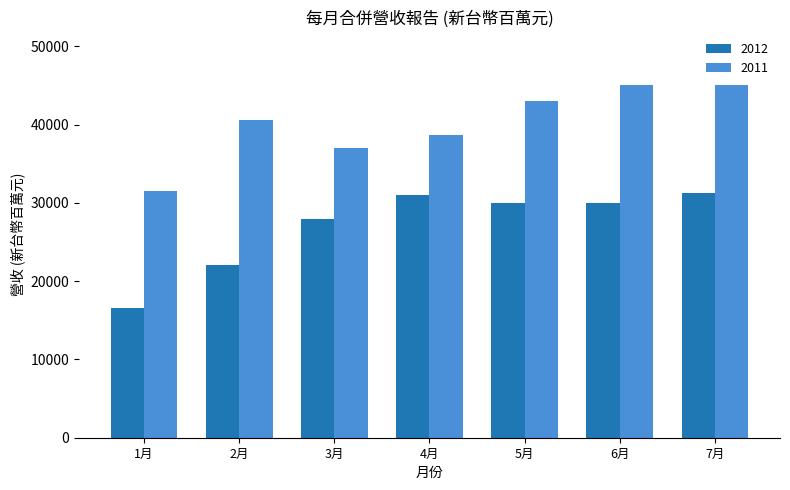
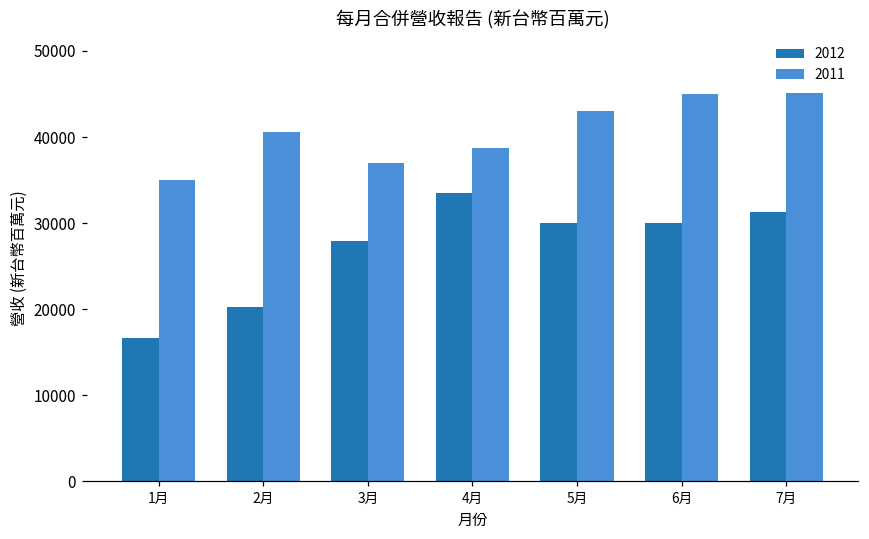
2011, 1月: 32000 -> 35000
2012, 2月: 22000 -> 20000
2012, 4月: 31000 -> 34000
